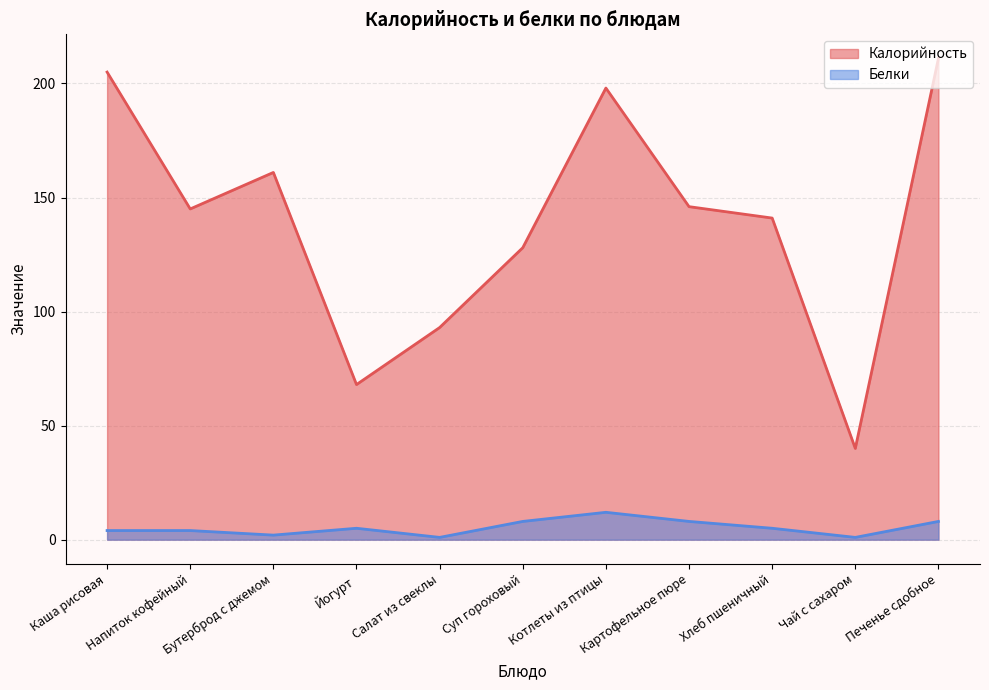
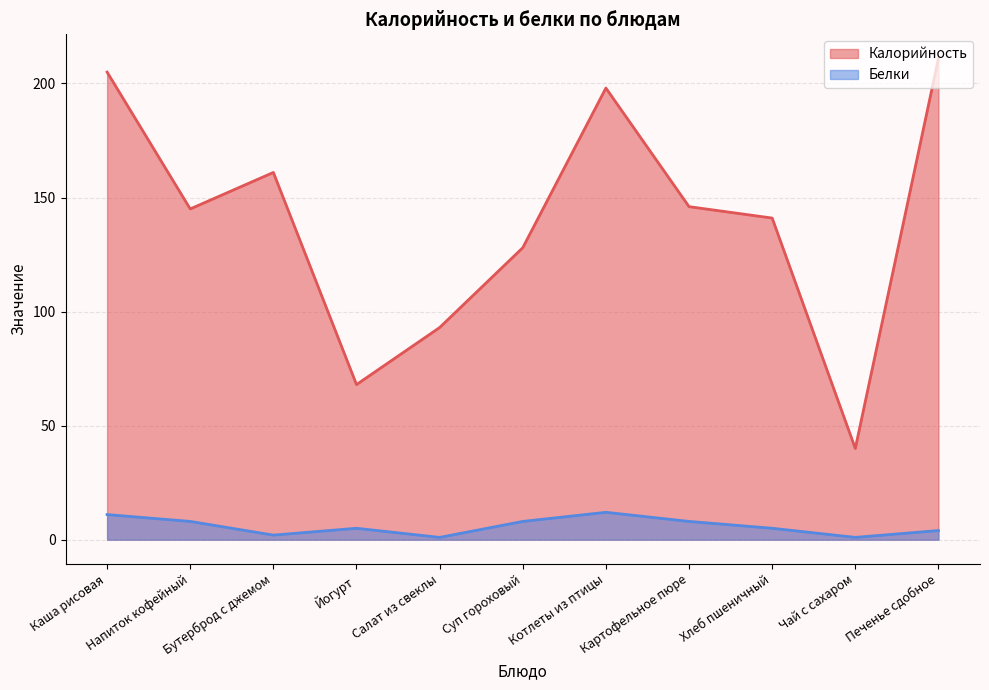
Белки, Каша рисовая: 4 -> 11
Белки, Напиток кофейный: 4 -> 8
Белки, Печенье сдобное: 8 -> 4
